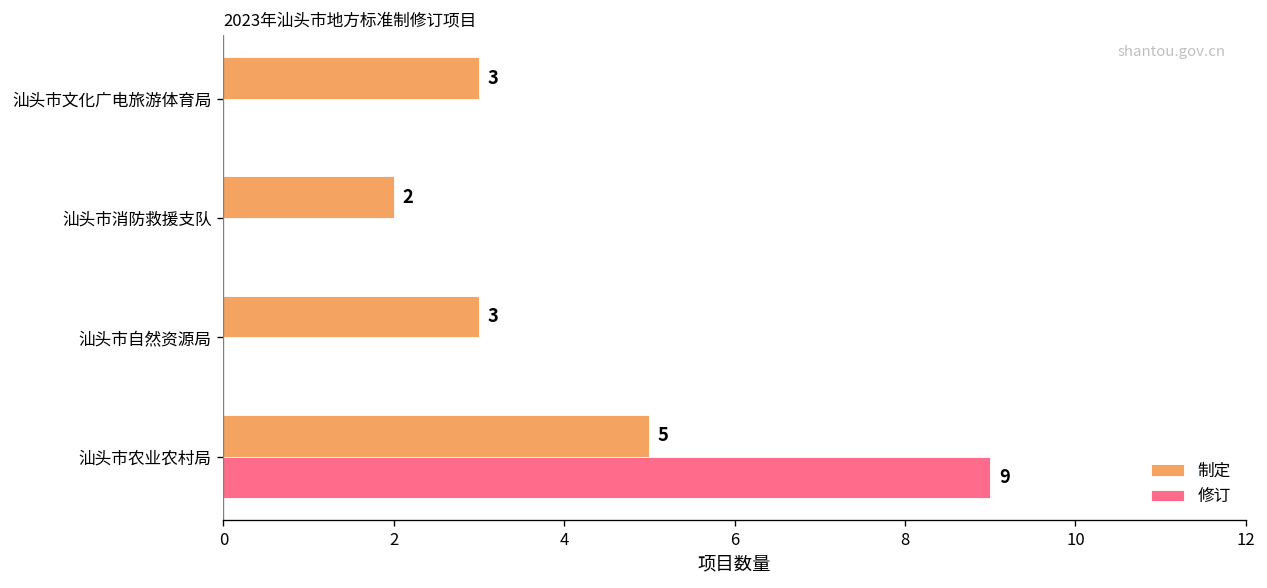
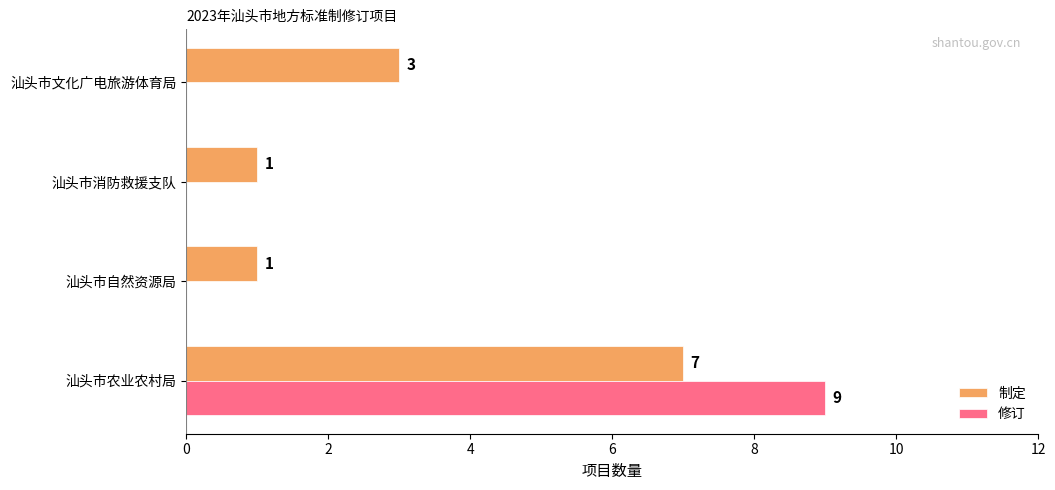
制定, 汕头市消防救援支队: 2 -> 1
制定, 汕头市自然资源局: 3 -> 1
制定, 汕头市农业农村局: 5 -> 7
